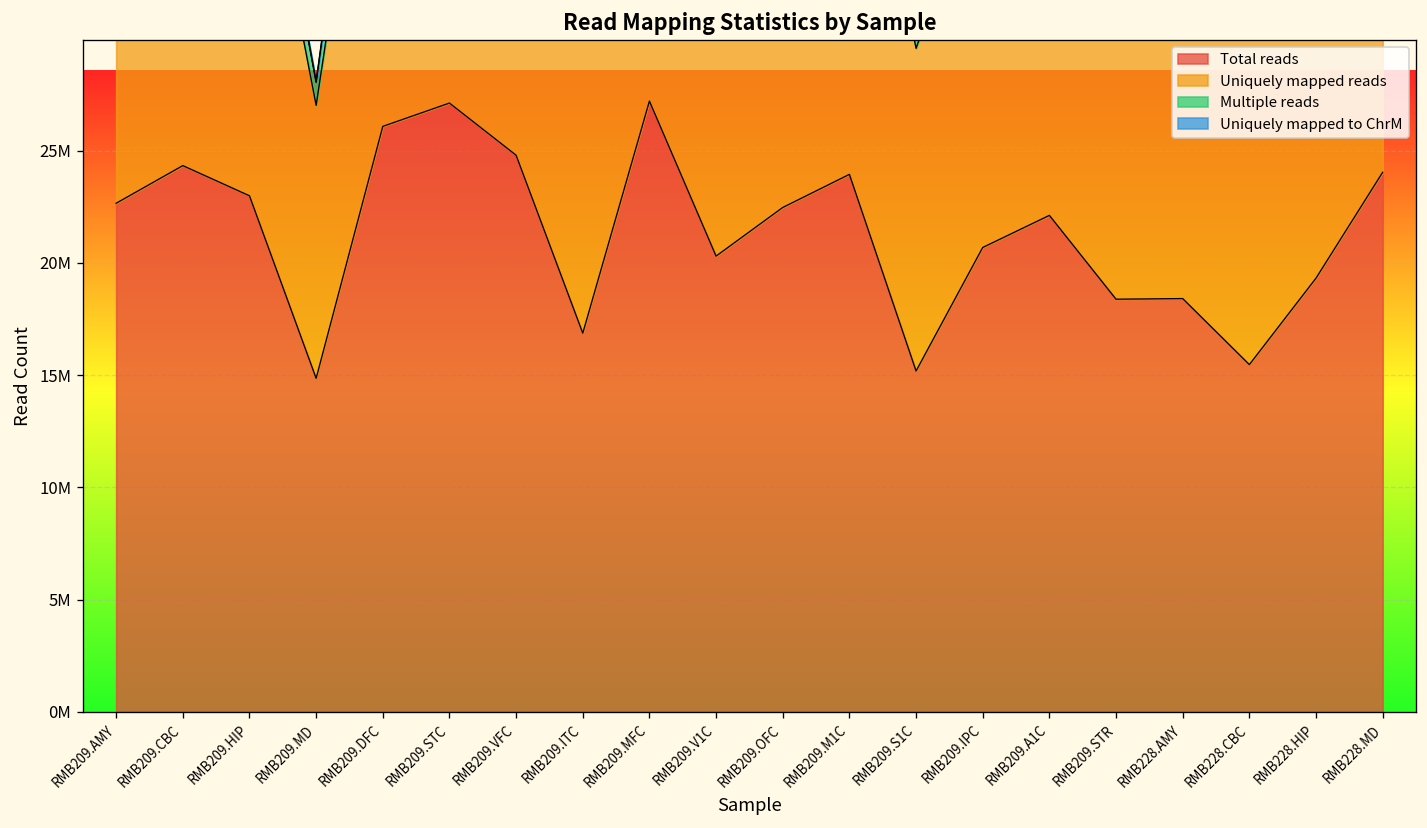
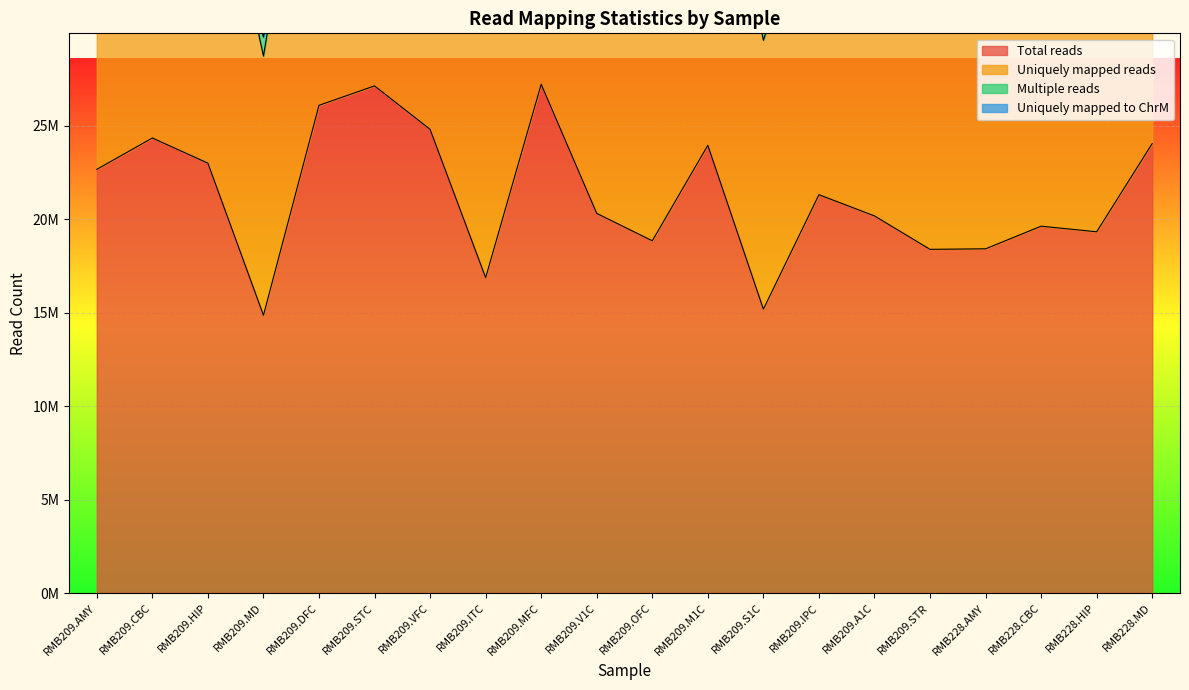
Uniquely mapped reads, RMB209.MD: 12200000 -> 13900000
Total reads, RMB209.OFC: 22500000 -> 18800000
Total reads, RMB209.IPC: 20700000 -> 21300000
Total reads, RMB209.A1C: 22100000 -> 20200000
Total reads, RMB228.CBC: 15500000 -> 19600000
